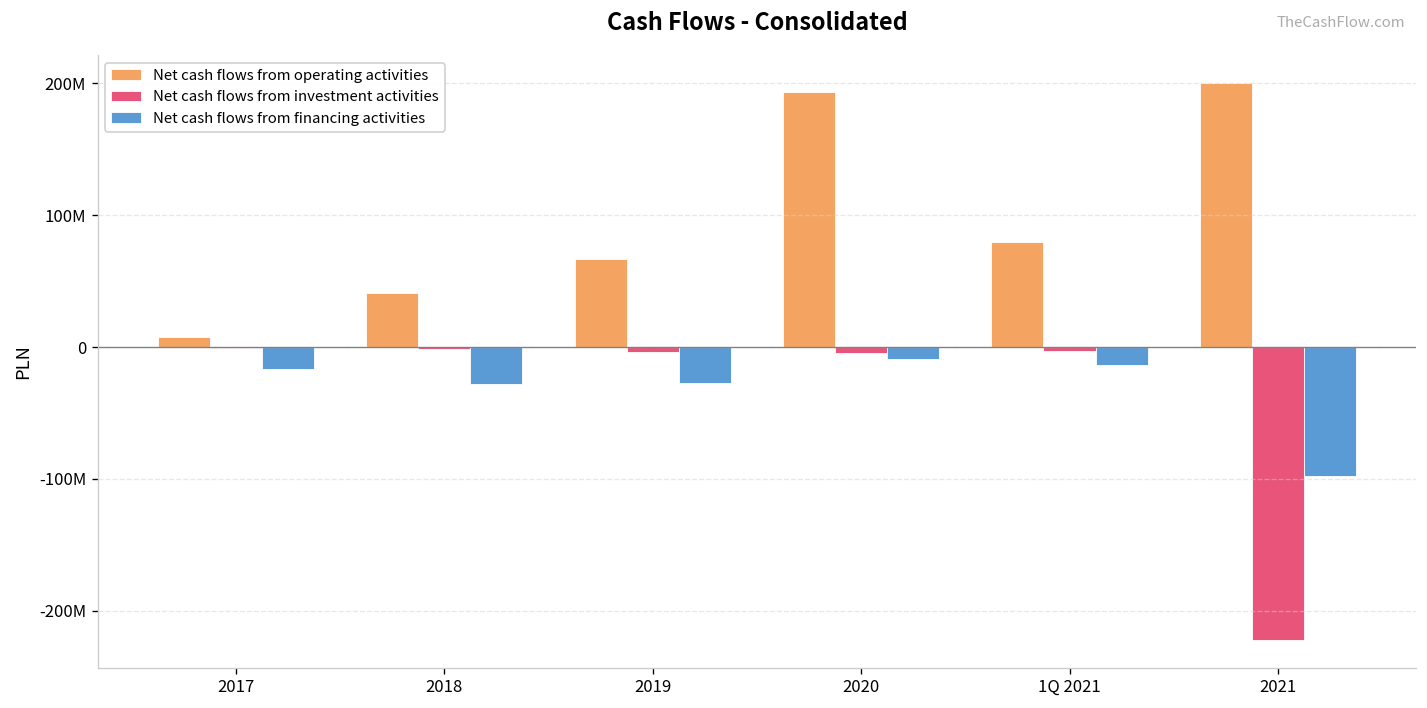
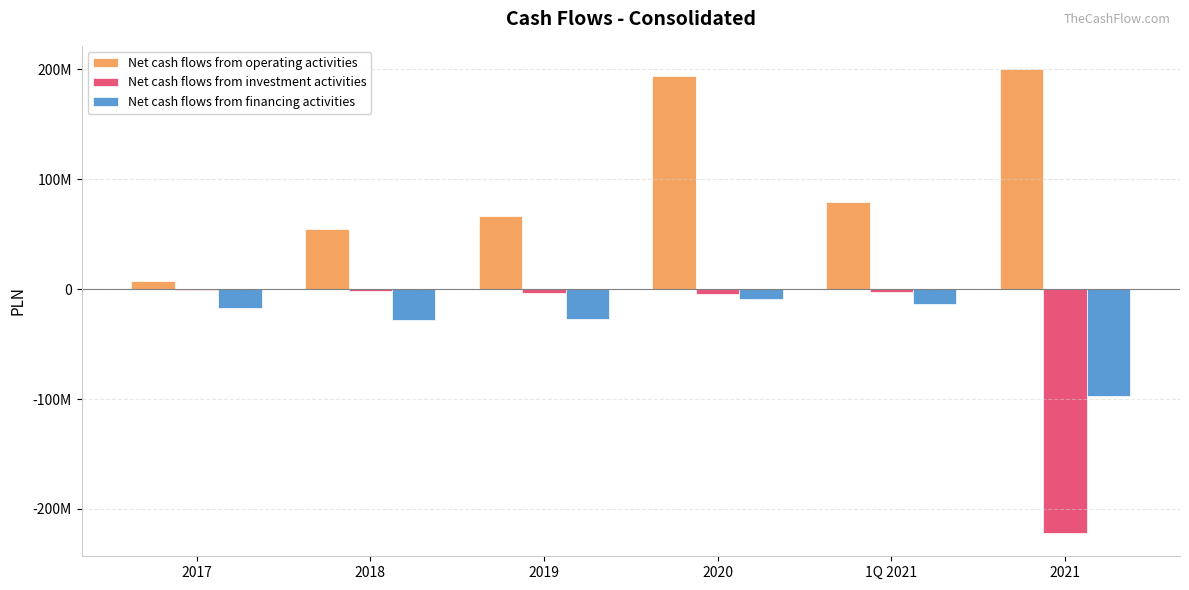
Net cash flows from operating activities, 2018: 41000000 -> 55000000
